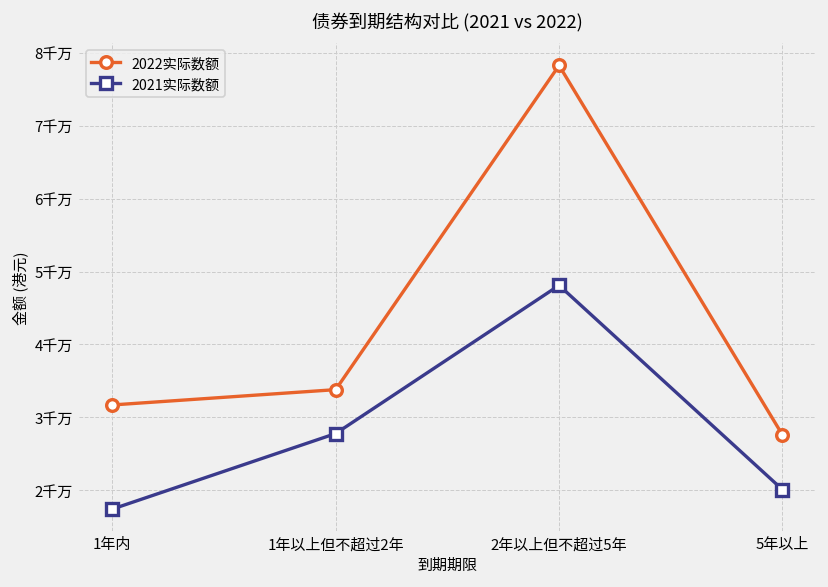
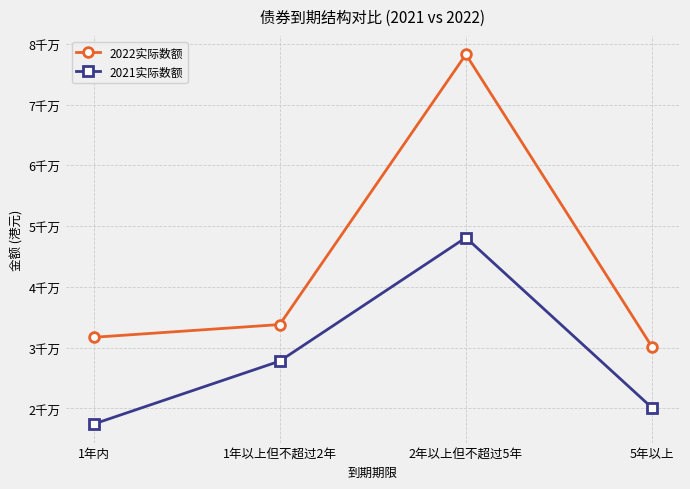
2022实际数额, 5年以上: 2.8千万 -> 3.0千万
